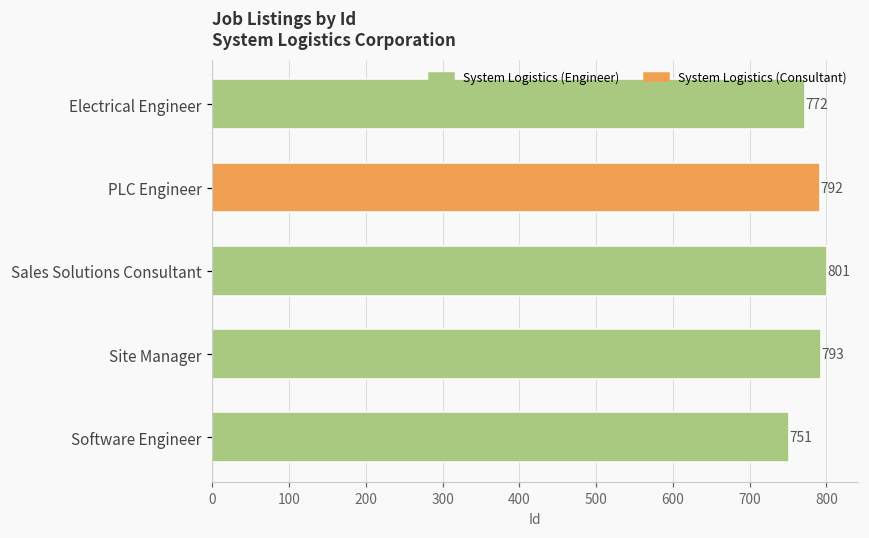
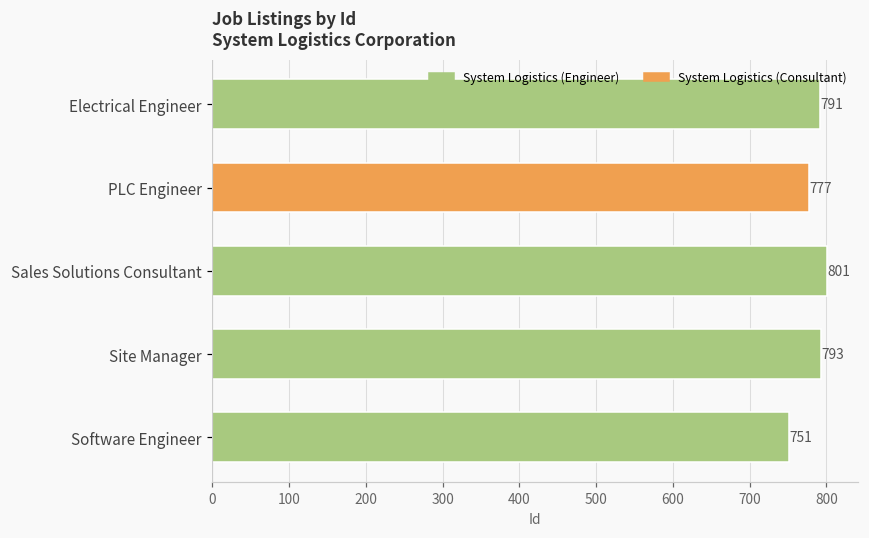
Electrical Engineer: 772 -> 791
PLC Engineer: 792 -> 777
